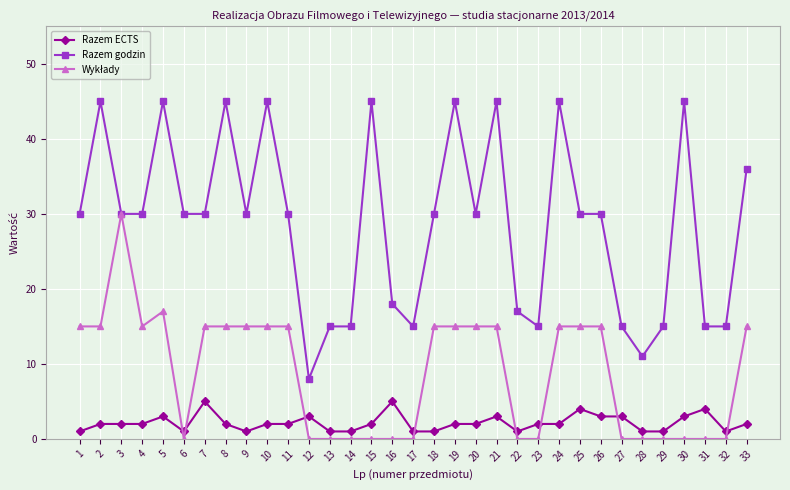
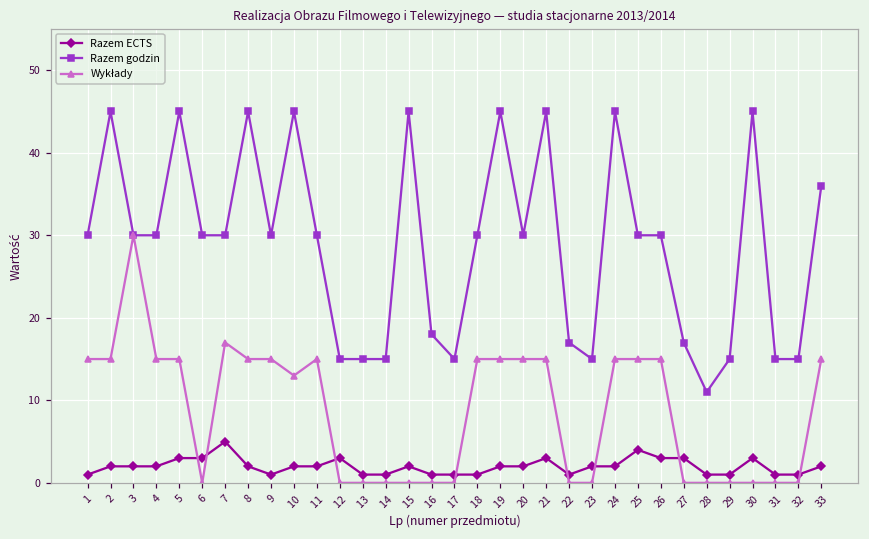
Wykłady, 5: 17 -> 15
Razem ECTS, 6: 1 -> 3
Wykłady, 7: 15 -> 17
Wykłady, 10: 15 -> 13
Razem godzin, 12: 8 -> 15
Razem ECTS, 16: 5 -> 1
Razem godzin, 27: 15 -> 17
Razem ECTS, 31: 4 -> 1
